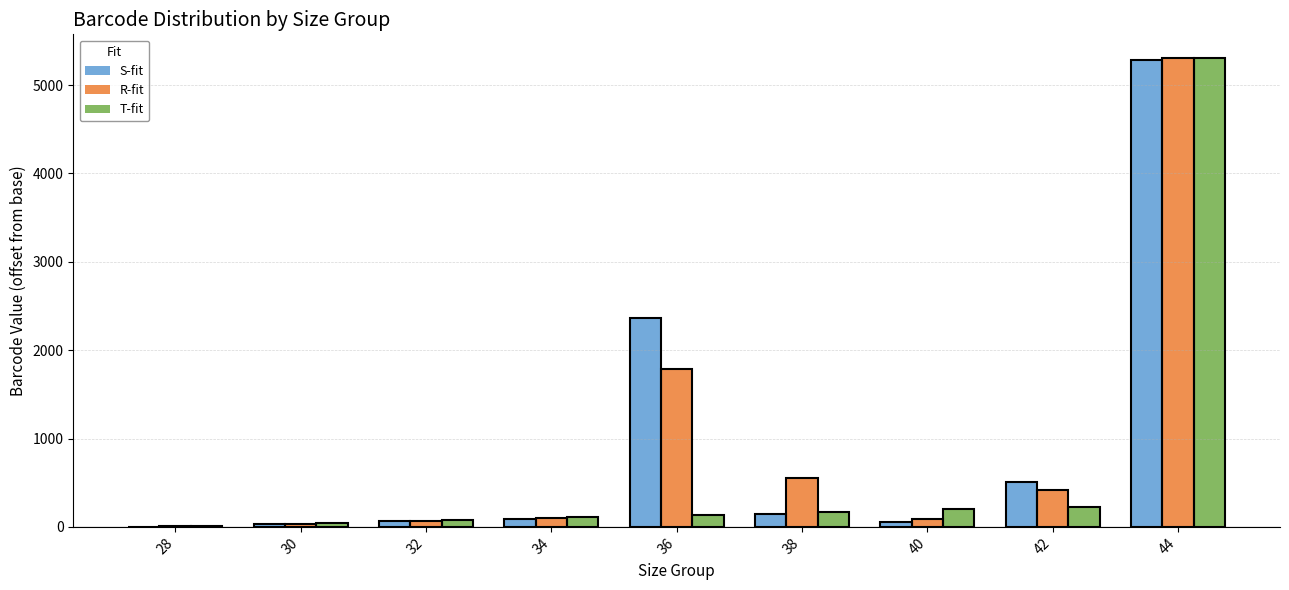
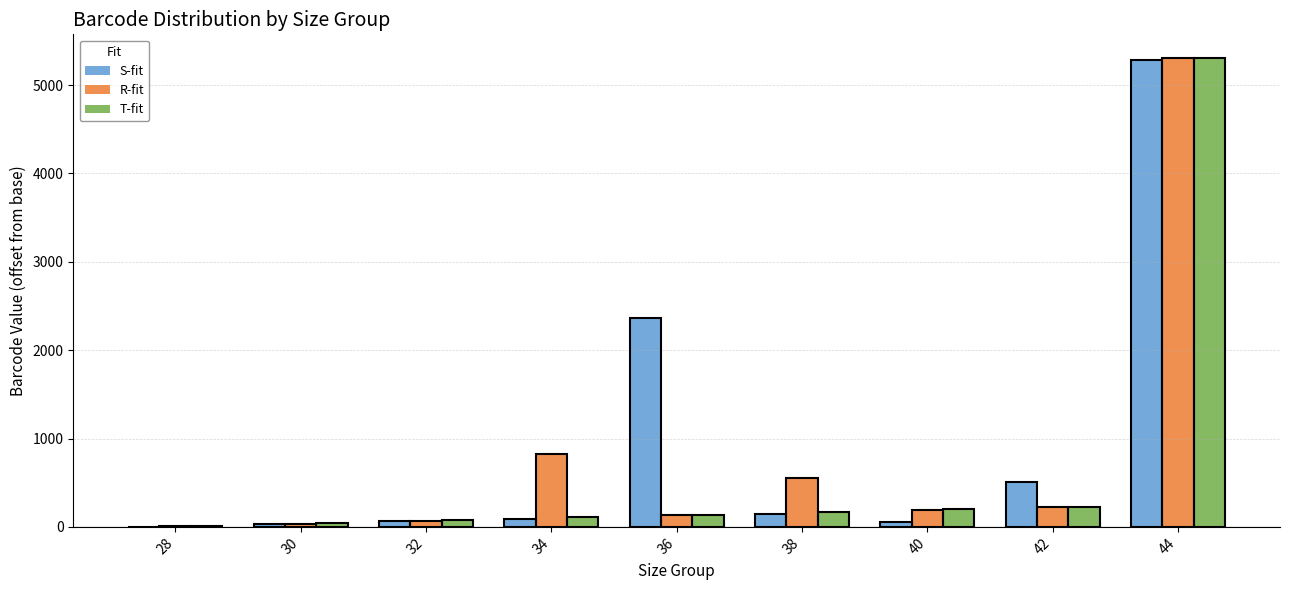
R-fit, 34: 100 -> 800
R-fit, 36: 1800 -> 100
R-fit, 40: 100 -> 200
R-fit, 42: 400 -> 200
